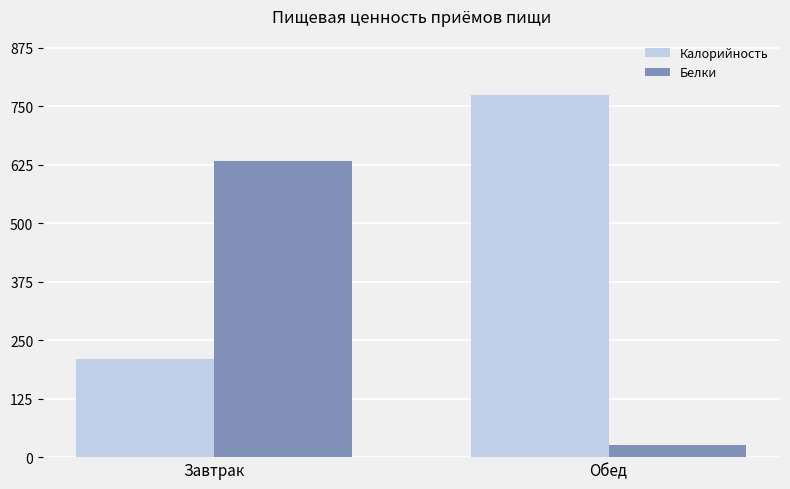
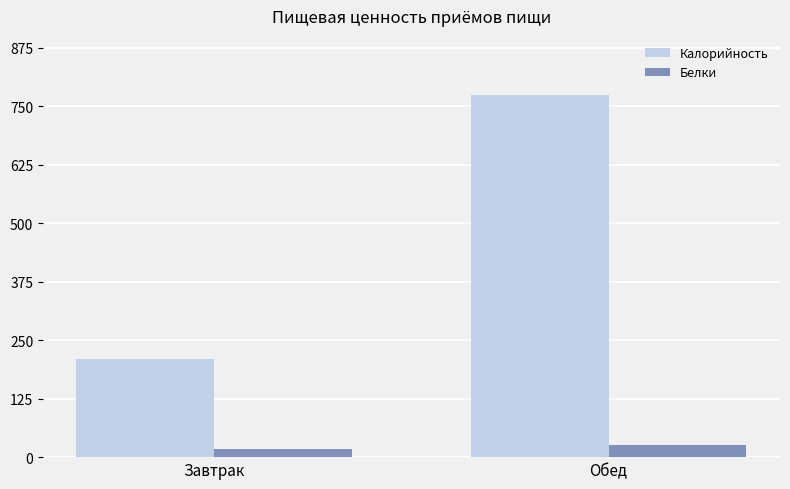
Белки, Завтрак: 630 -> 20
